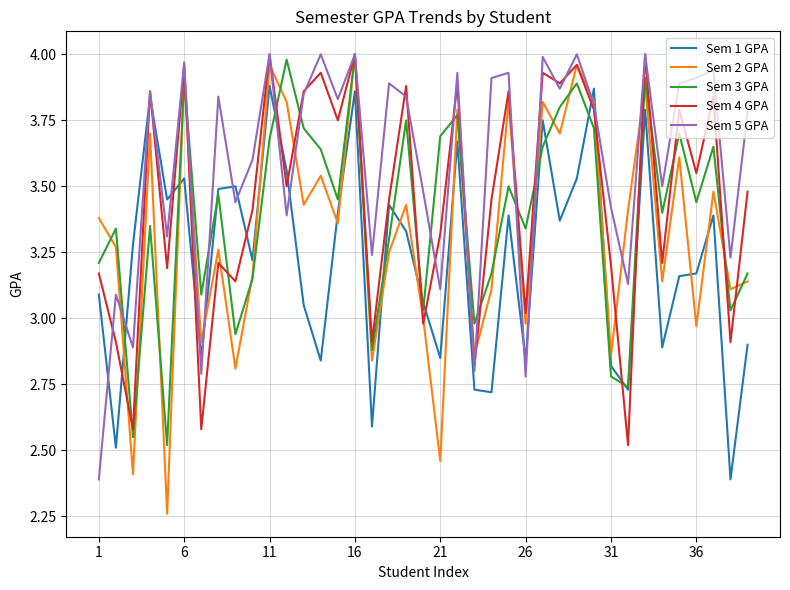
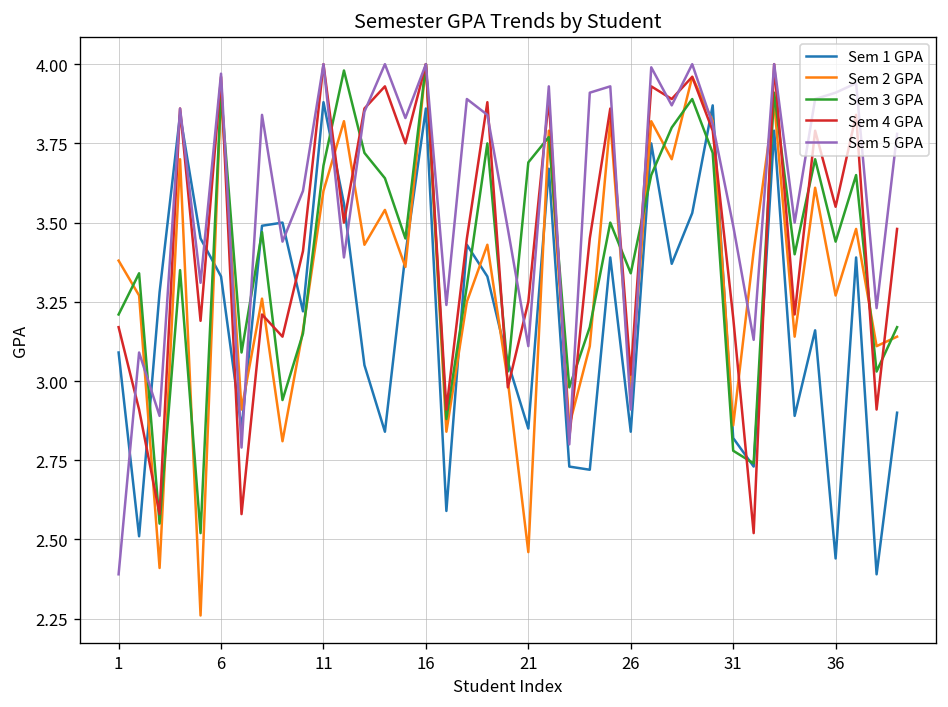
Sem 1 GPA, 6: 3.53 -> 3.33
Sem 2 GPA, 11: 3.96 -> 3.60
Sem 4 GPA, 21: 3.32 -> 3.25
Sem 5 GPA, 26: 2.78 -> 2.91
Sem 5 GPA, 31: 3.42 -> 3.49
Sem 1 GPA, 36: 3.17 -> 2.44
Sem 2 GPA, 36: 2.97 -> 3.27
